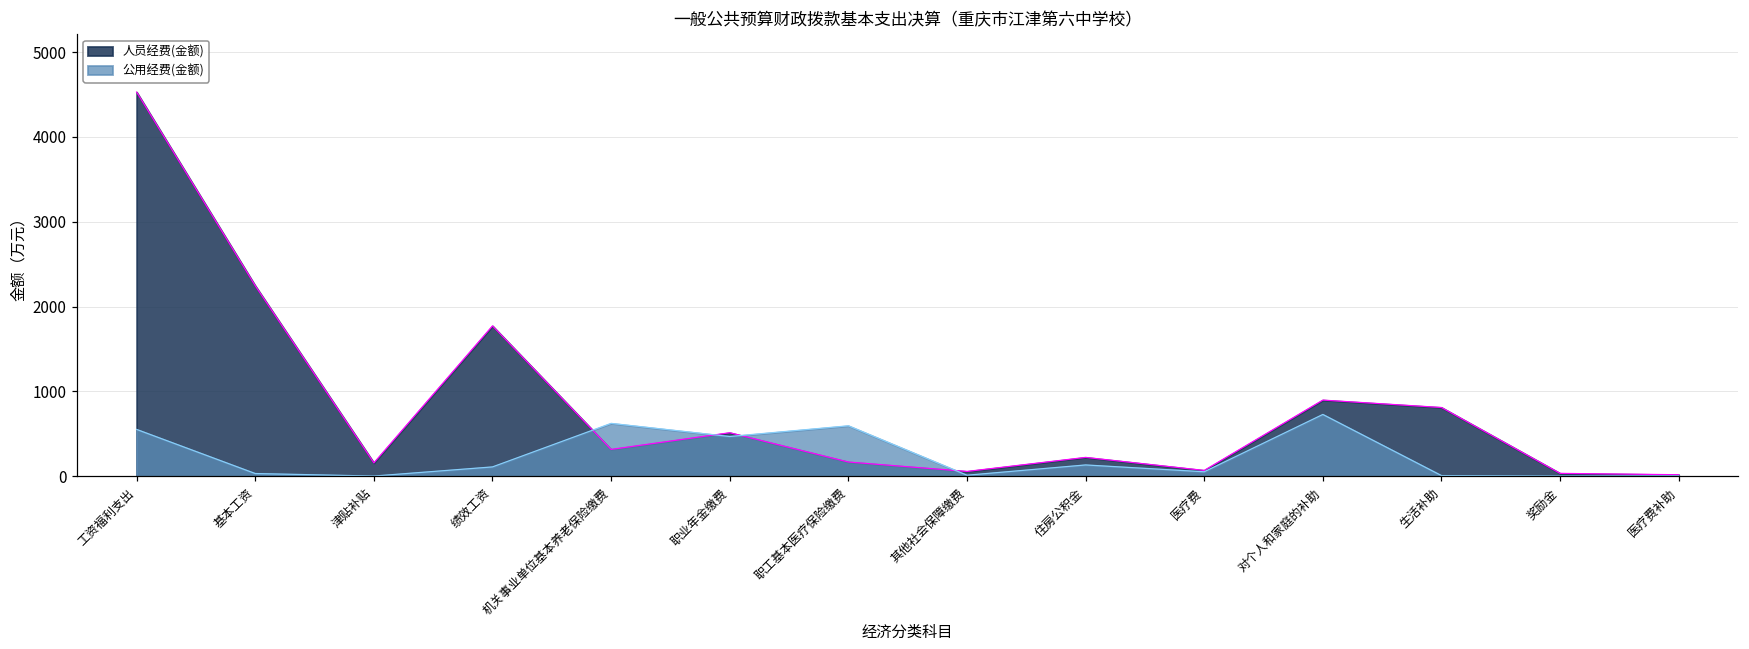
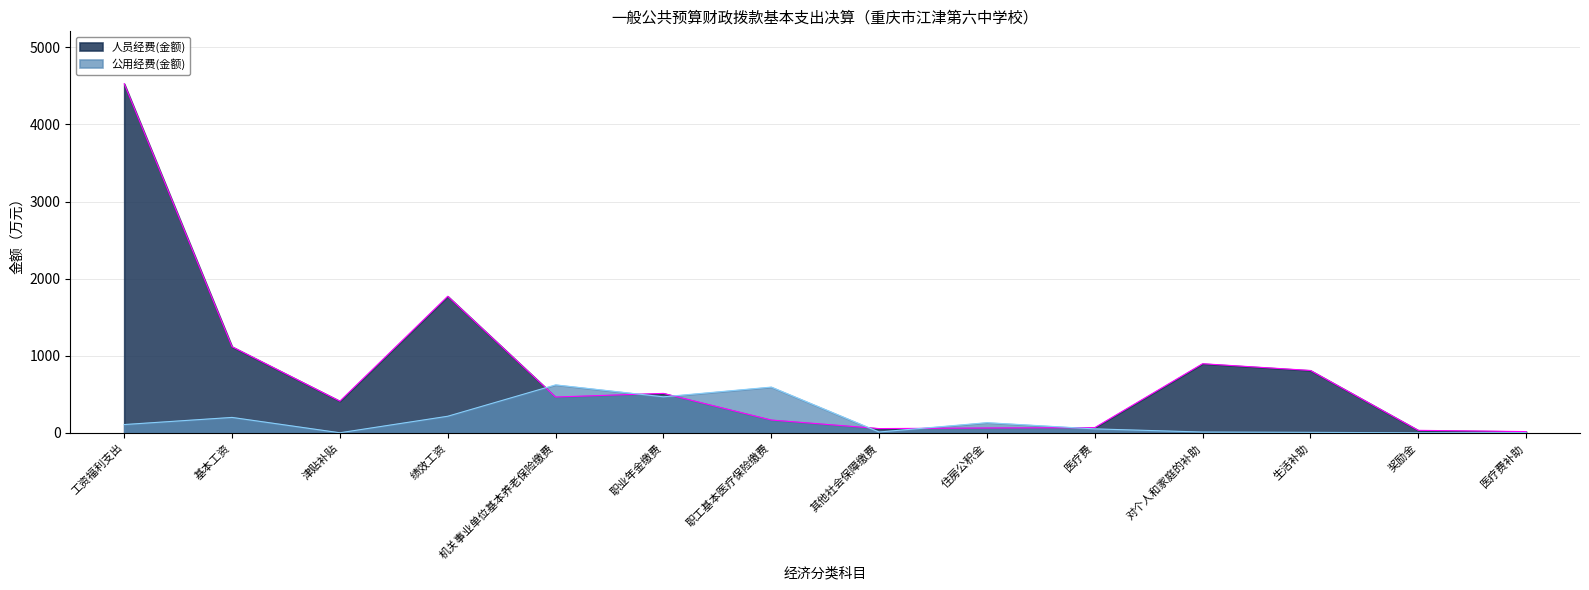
公用经费(金额), 工资福利支出: 600 -> 100
人员经费(金额), 基本工资: 2200 -> 1100
公用经费(金额), 基本工资: 0 -> 200
人员经费(金额), 津贴补贴: 200 -> 400
公用经费(金额), 绩效工资: 100 -> 200
人员经费(金额), 机关事业单位基本养老保险缴费: 300 -> 500
人员经费(金额), 住房公积金: 200 -> 100
公用经费(金额), 对个人和家庭的补助: 700 -> 0
